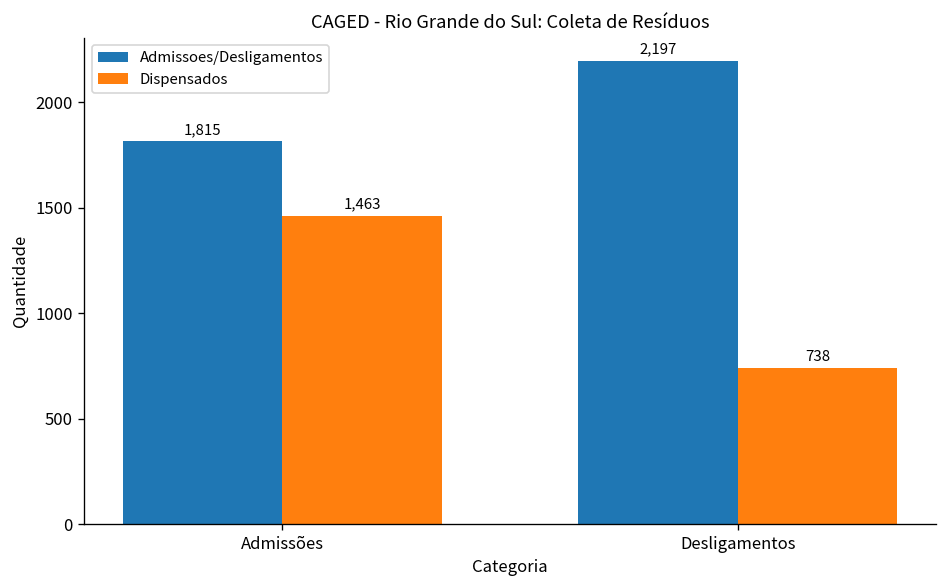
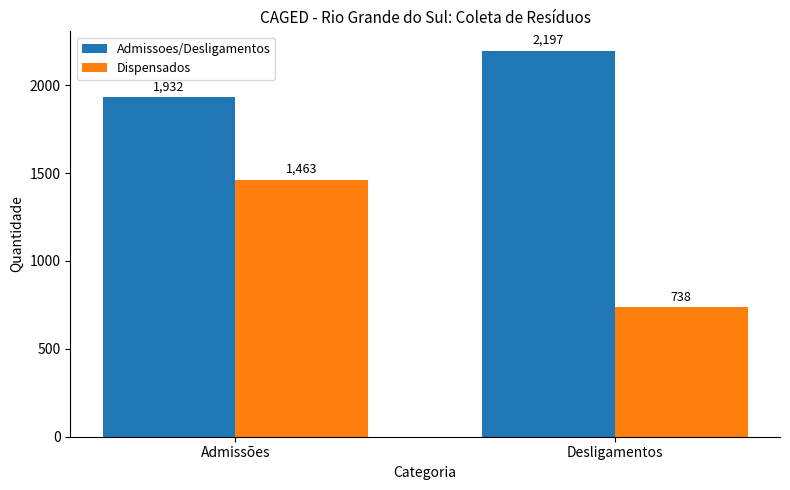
Admissoes/Desligamentos, Admissões: 1,815 -> 1,932
